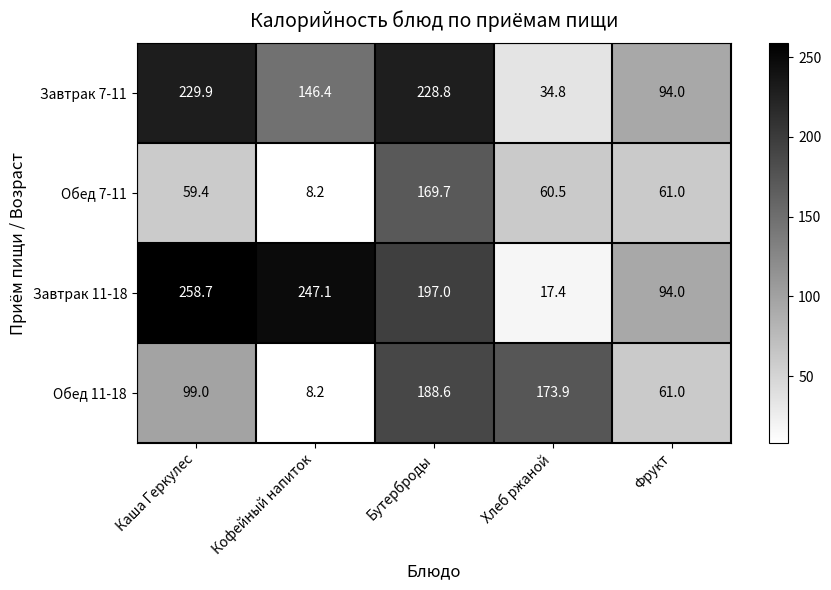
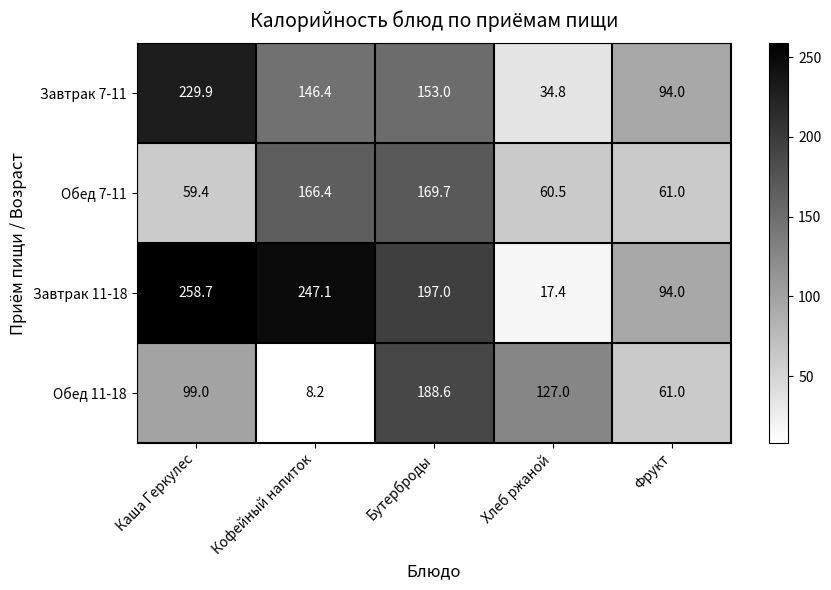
Завтрак 7-11, Бутерброды: 228.8 -> 153.0
Обед 7-11, Кофейный напиток: 8.2 -> 166.4
Обед 11-18, Хлеб ржаной: 173.9 -> 127.0
